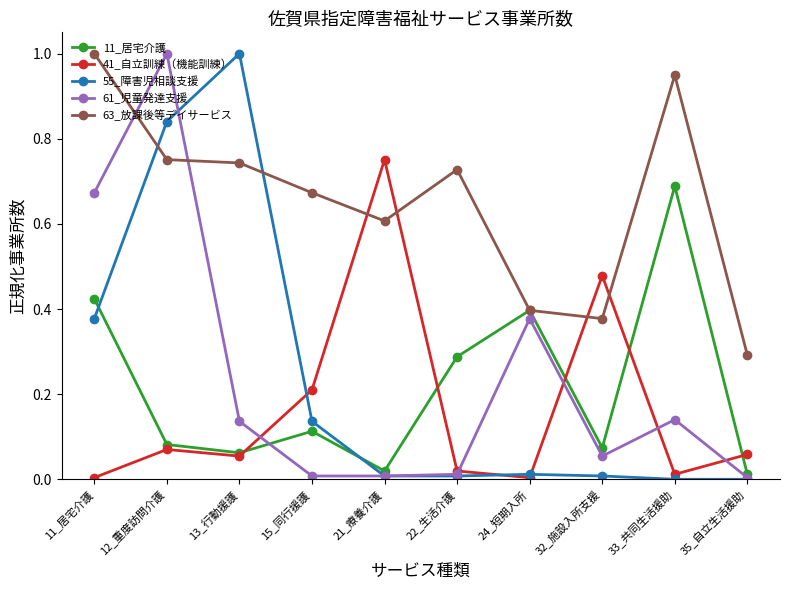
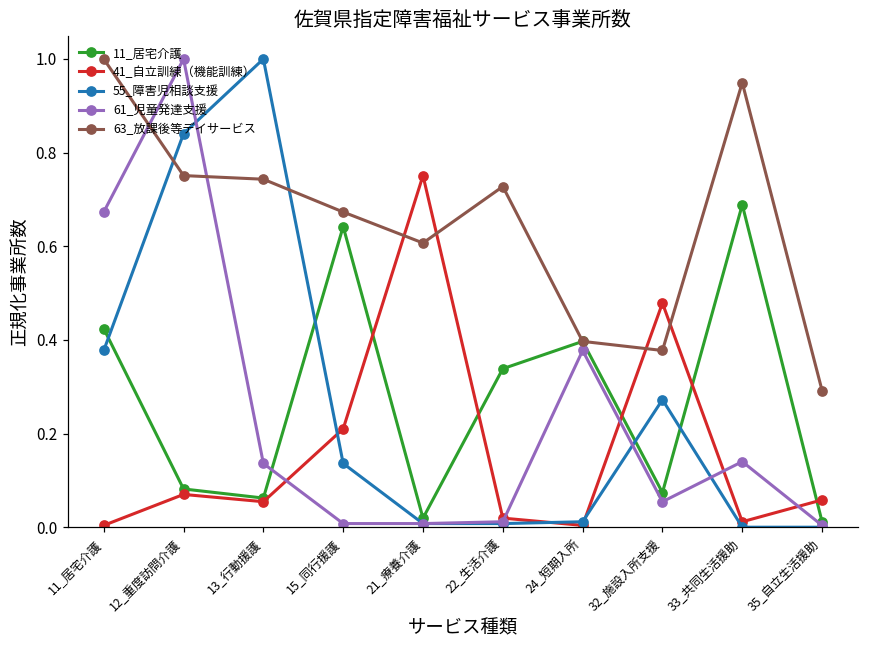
11_居宅介護, 15_同行援護: 0.11 -> 0.64
11_居宅介護, 22_生活介護: 0.29 -> 0.34
55_障害児相談支援, 32_施設入所支援: 0.01 -> 0.27
